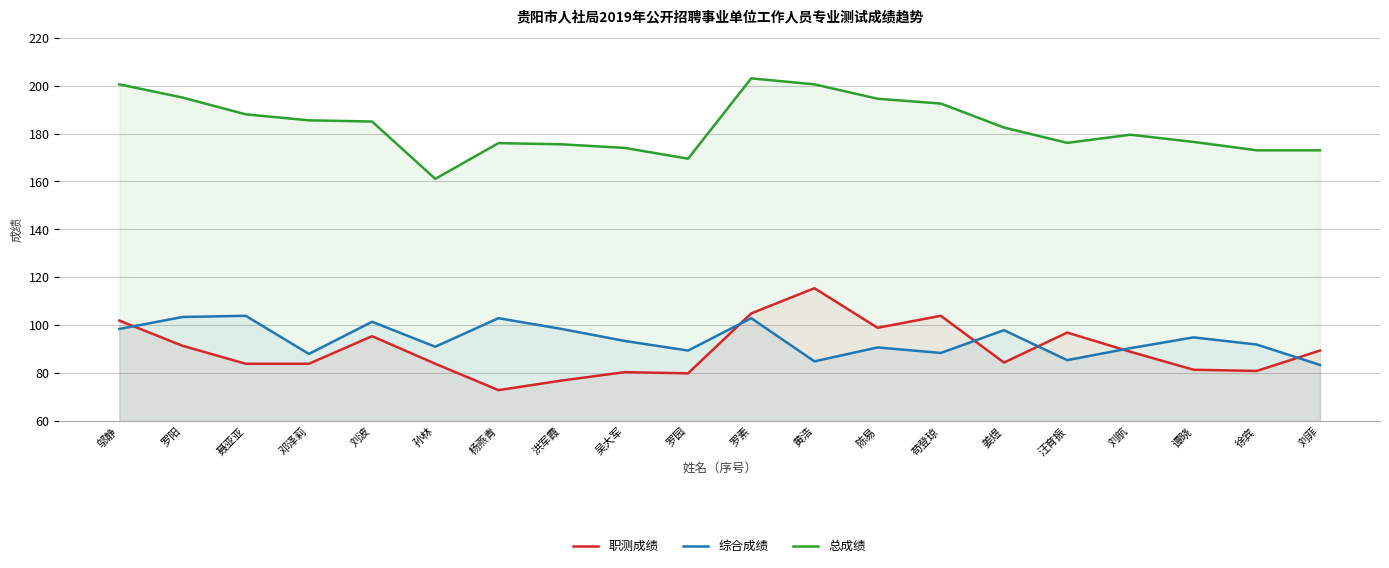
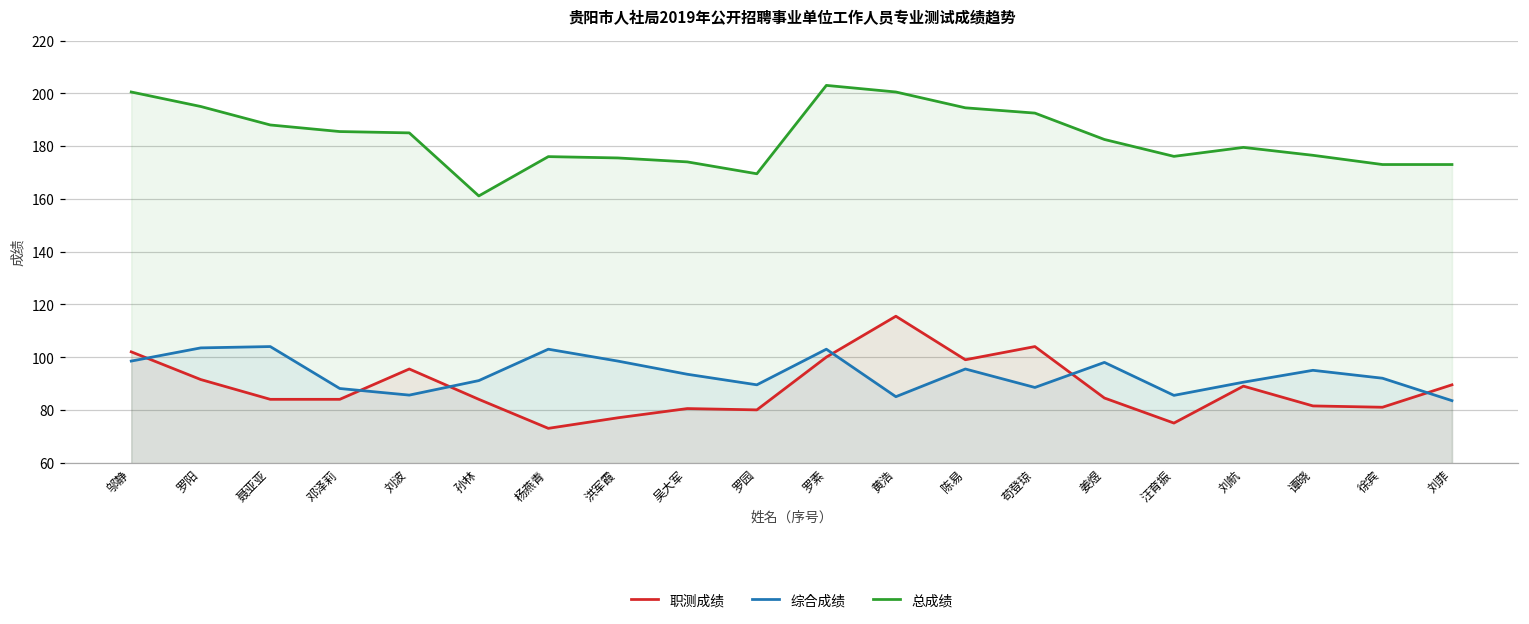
综合成绩, 刘波: 102 -> 86
职测成绩, 罗素: 105 -> 100
综合成绩, 陈易: 91 -> 96
职测成绩, 汪育振: 97 -> 75
